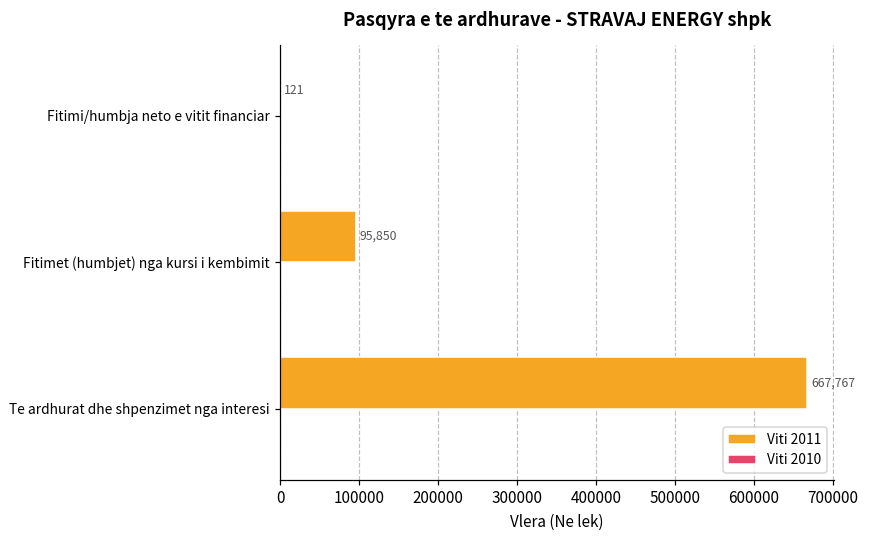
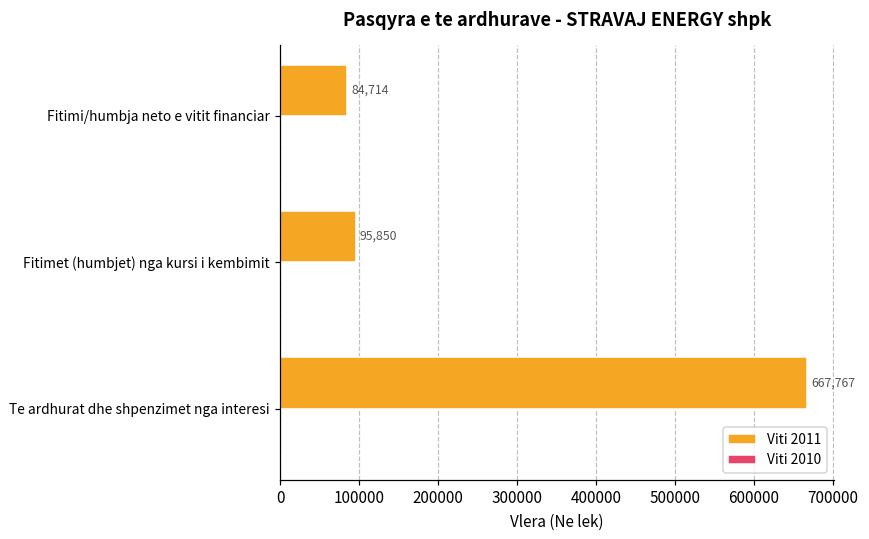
Viti 2011, Fitimi/humbja neto e vitit financiar: 121 -> 84,714
